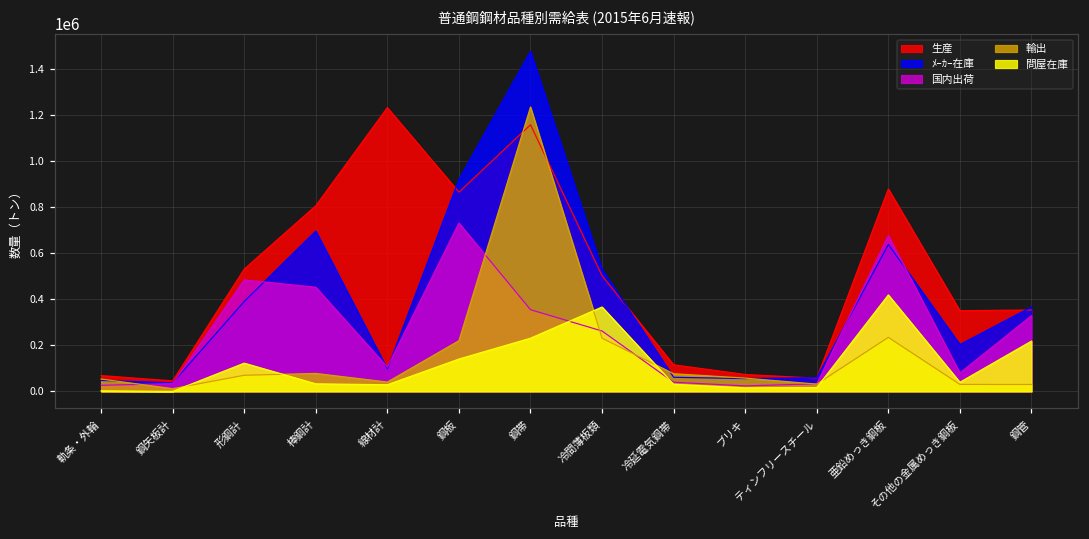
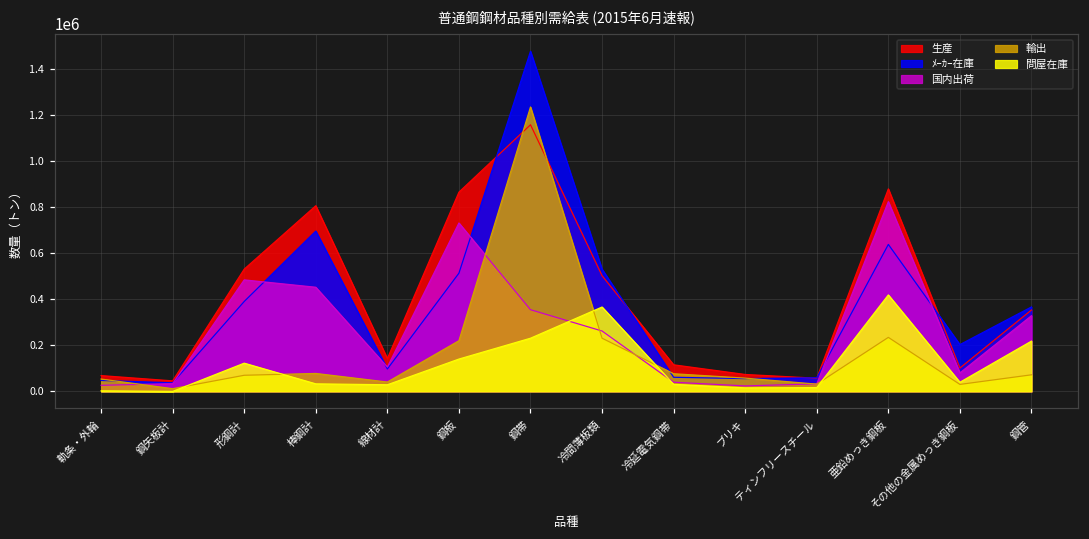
生産, 線材計: 1230000 -> 140000
ﾒｰｶｰ在庫, 鋼板: 920000 -> 510000
国内出荷, 亜鉛めっき鋼板: 680000 -> 820000
生産, その他の金属めっき鋼板: 350000 -> 100000
輸出, 鋼管: 30000 -> 70000
